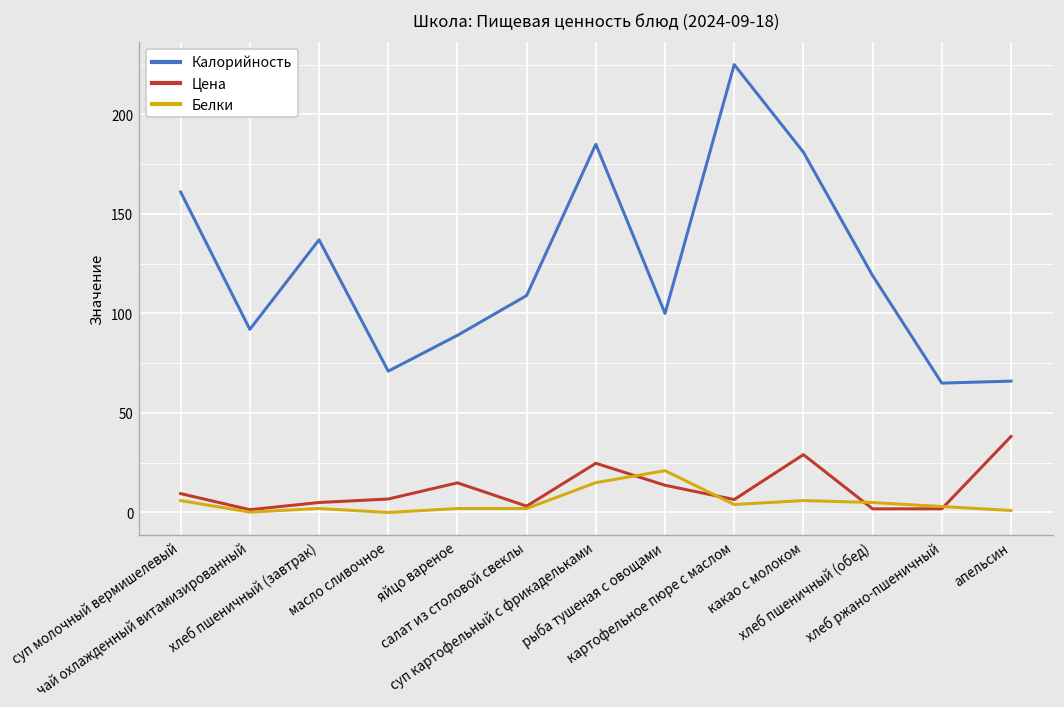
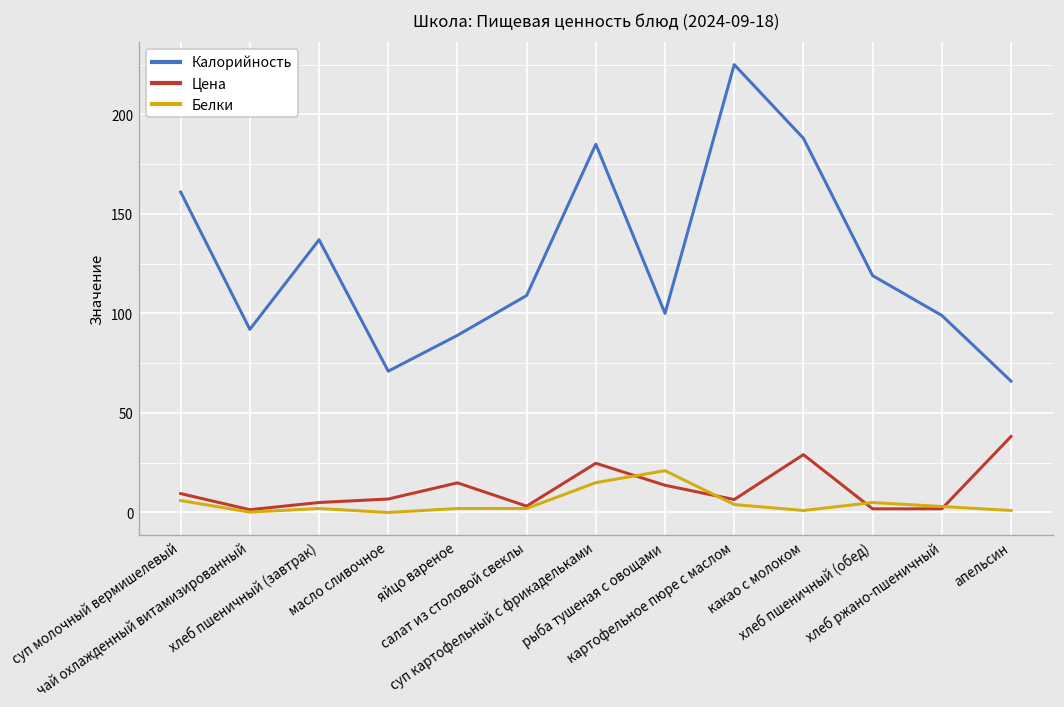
Калорийность, какао с молоком: 181 -> 188
Белки, какао с молоком: 6 -> 1
Калорийность, хлеб ржано-пшеничный: 65 -> 99
